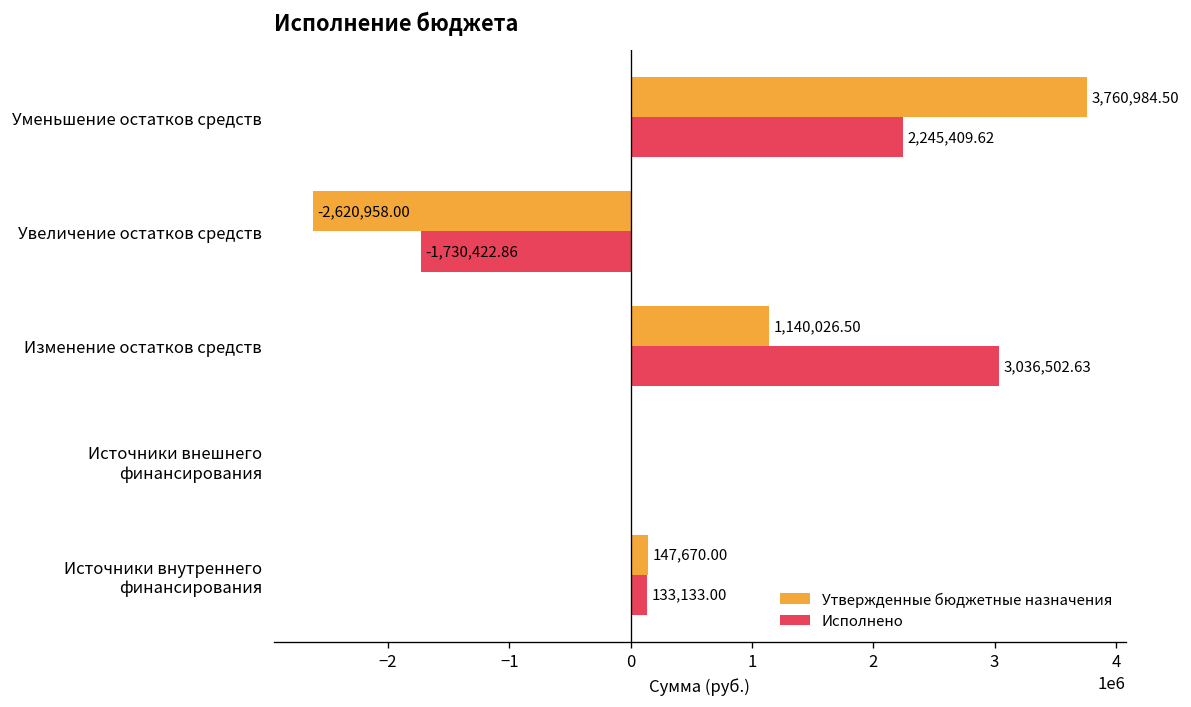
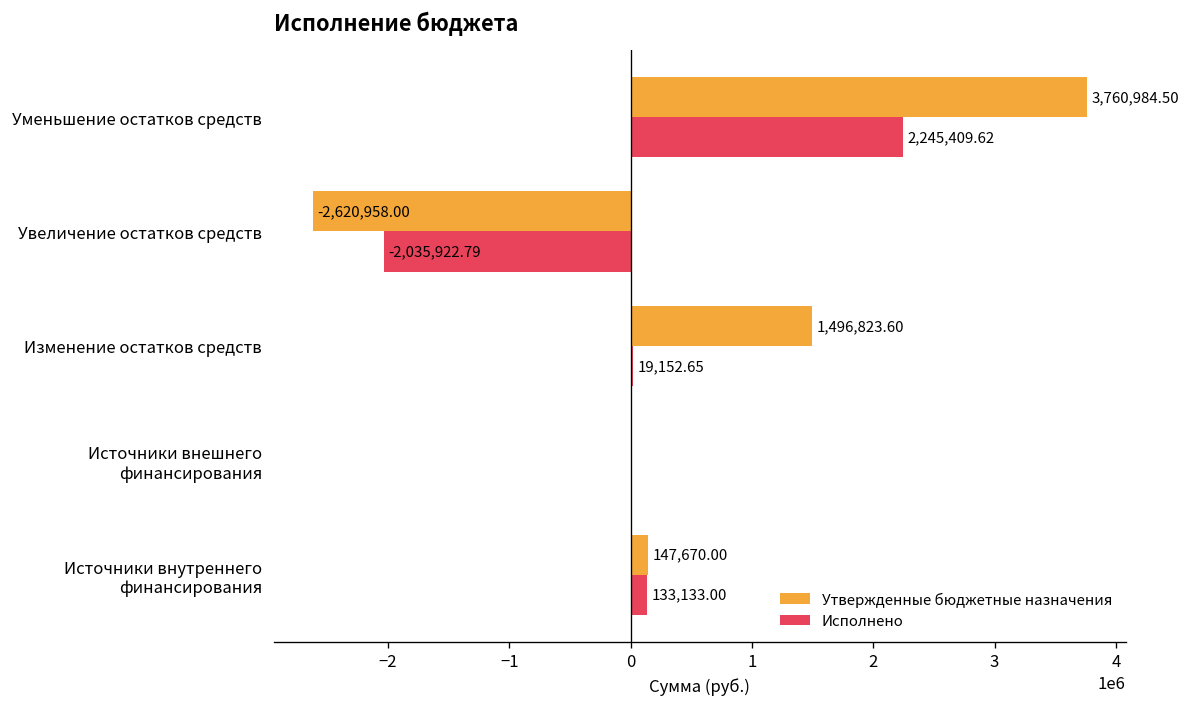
Исполнено, Увеличение остатков средств: -1,730,422.86 -> -2,035,922.79
Утвержденные бюджетные назначения, Изменение остатков средств: 1,140,026.50 -> 1,496,823.60
Исполнено, Изменение остатков средств: 3,036,502.63 -> 19,152.65
